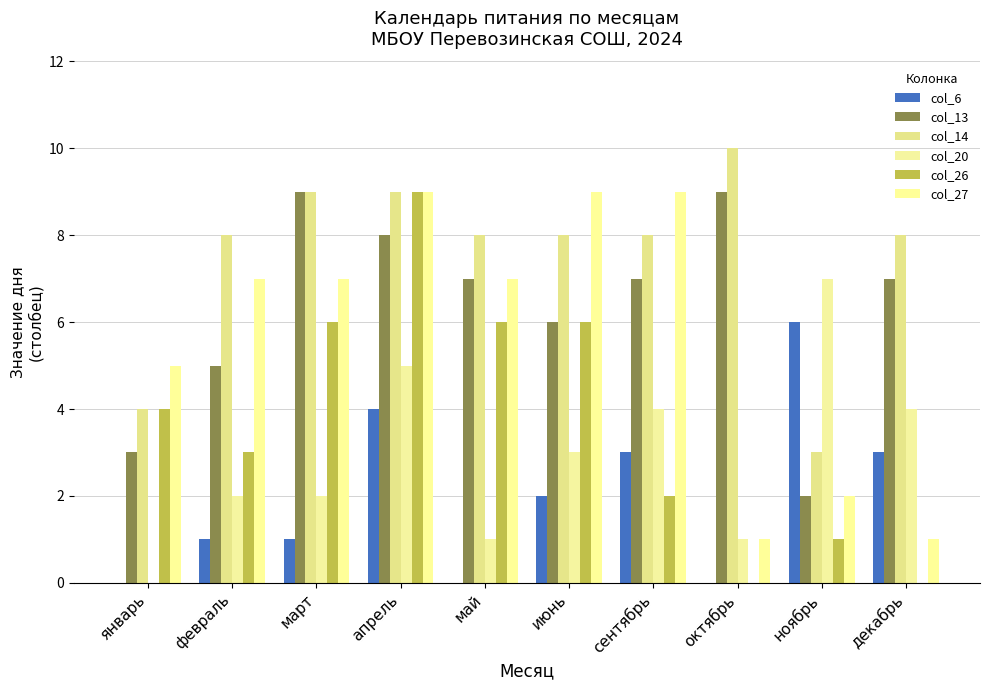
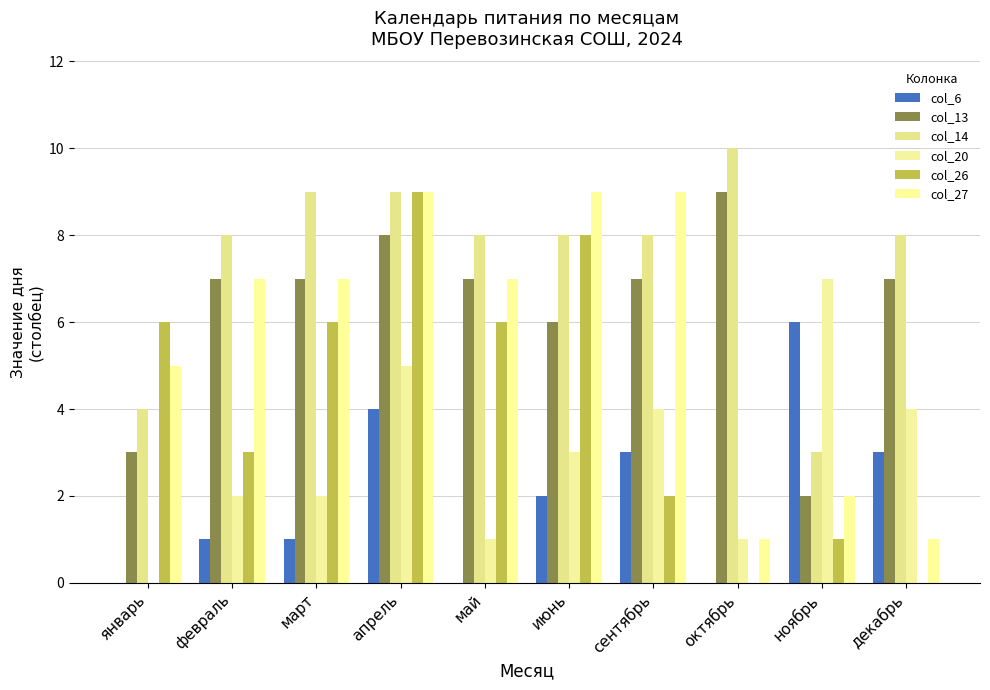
col_26, январь: 4 -> 6
col_13, февраль: 5 -> 7
col_13, март: 9 -> 7
col_26, июнь: 6 -> 8
